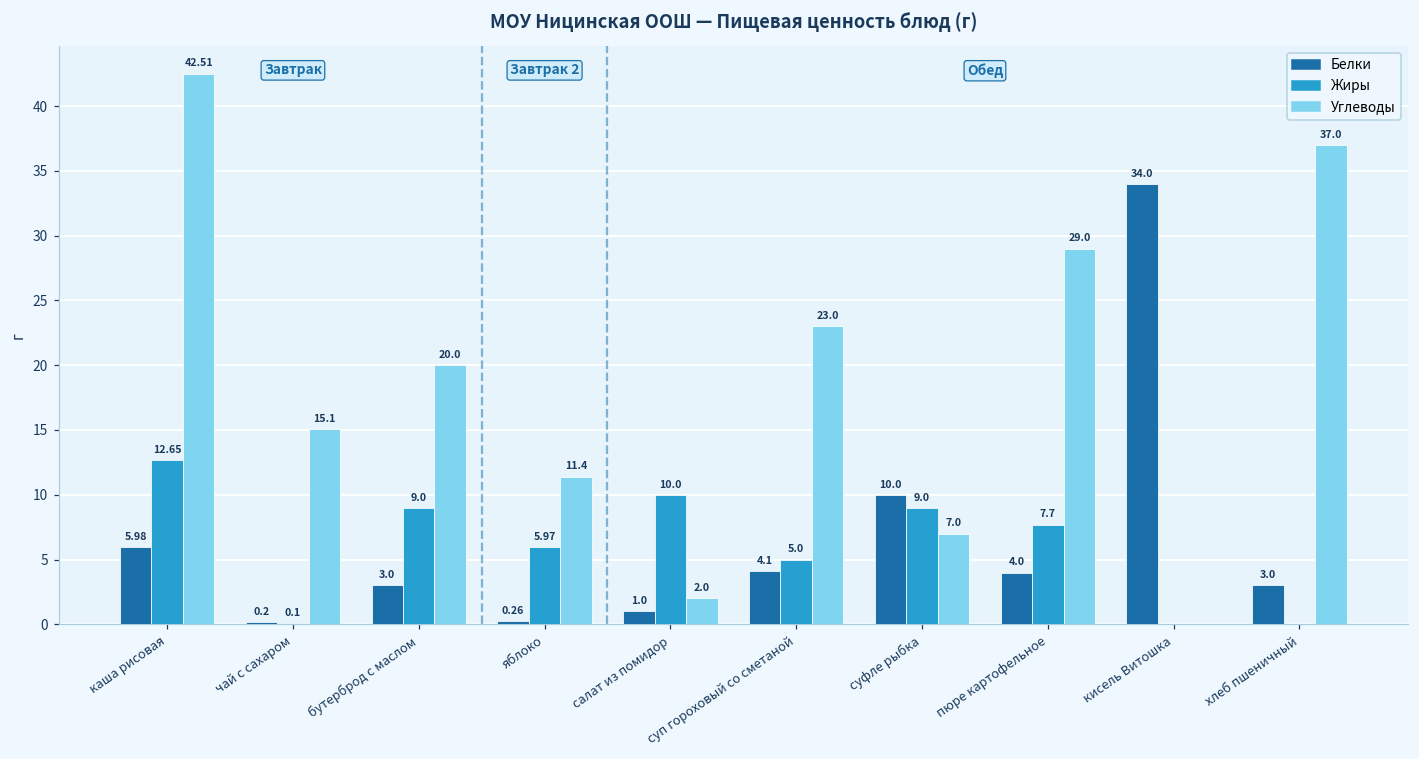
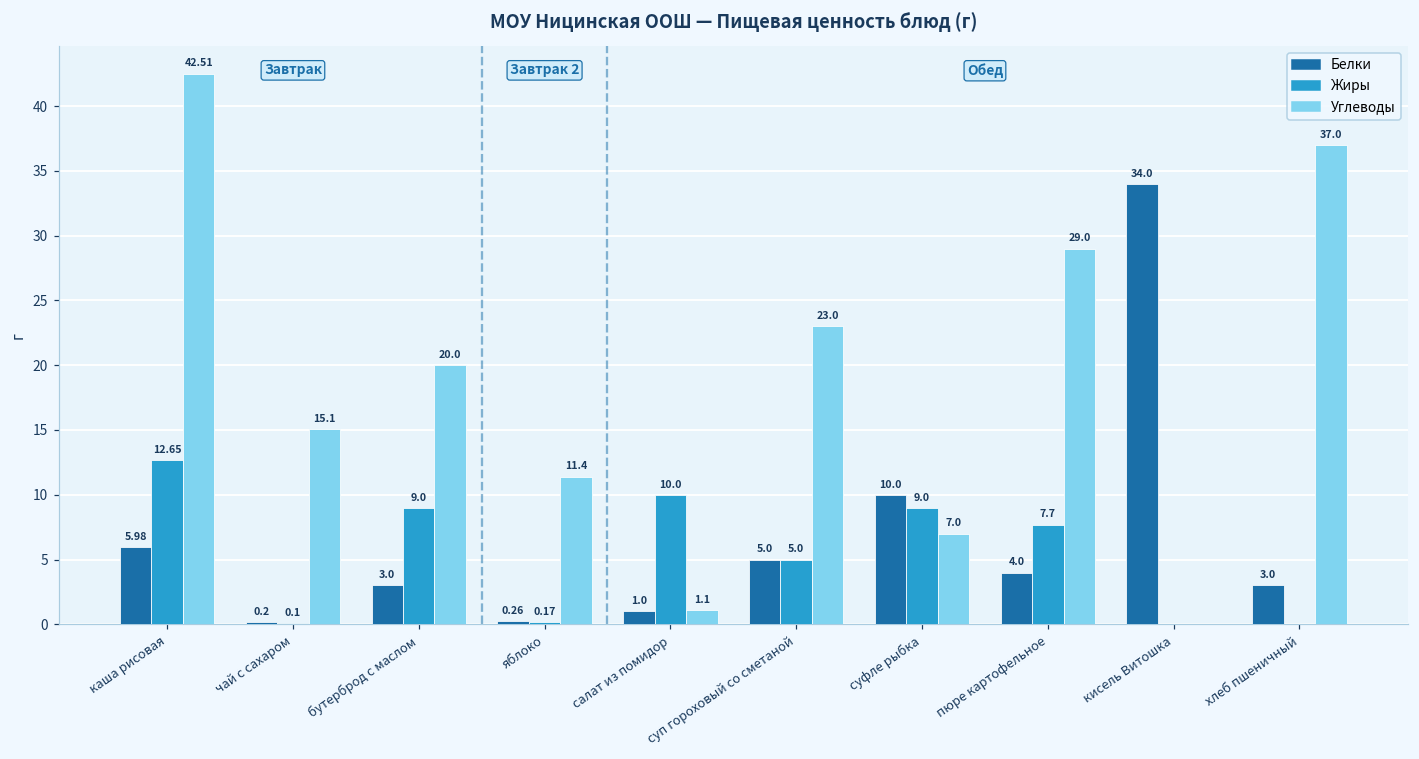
Жиры, яблоко: 5.97 -> 0.17
Углеводы, салат из помидор: 2.0 -> 1.1
Белки, суп гороховый со сметаной: 4.1 -> 5.0
